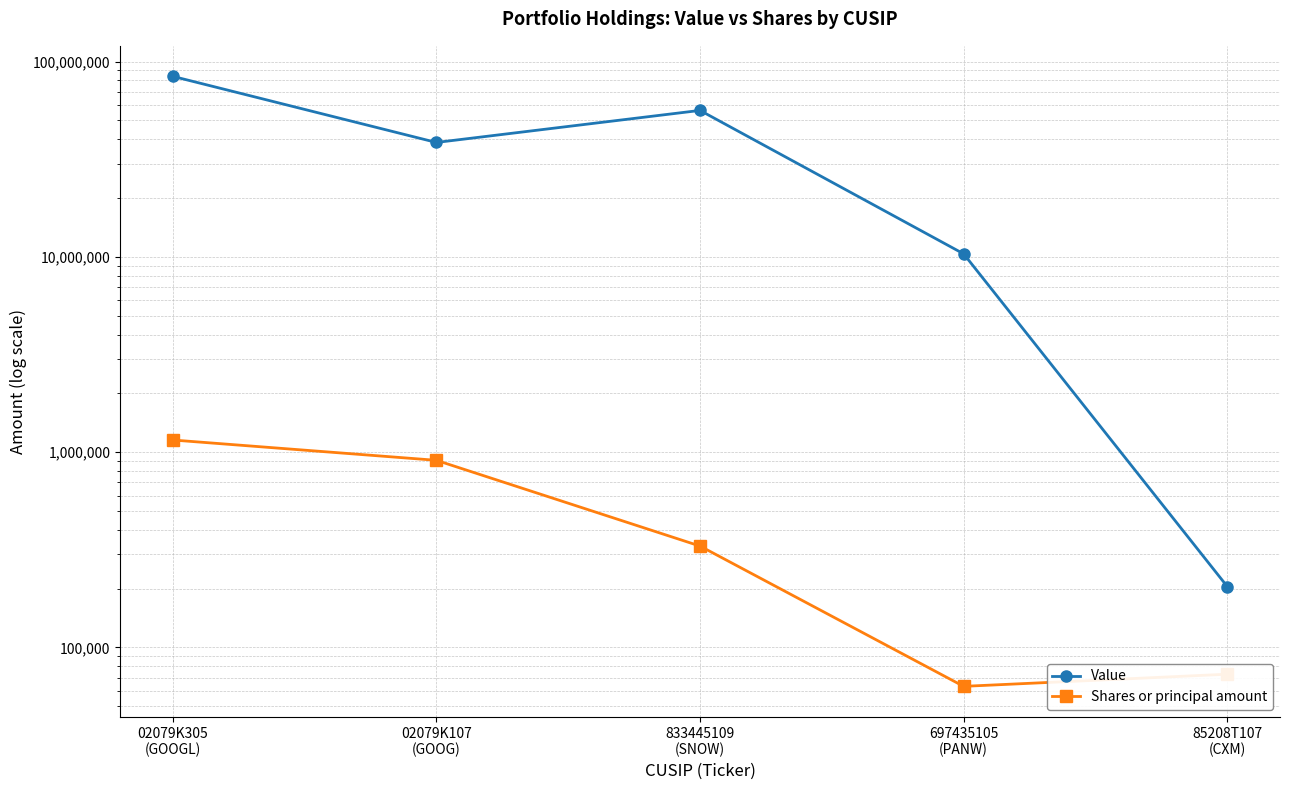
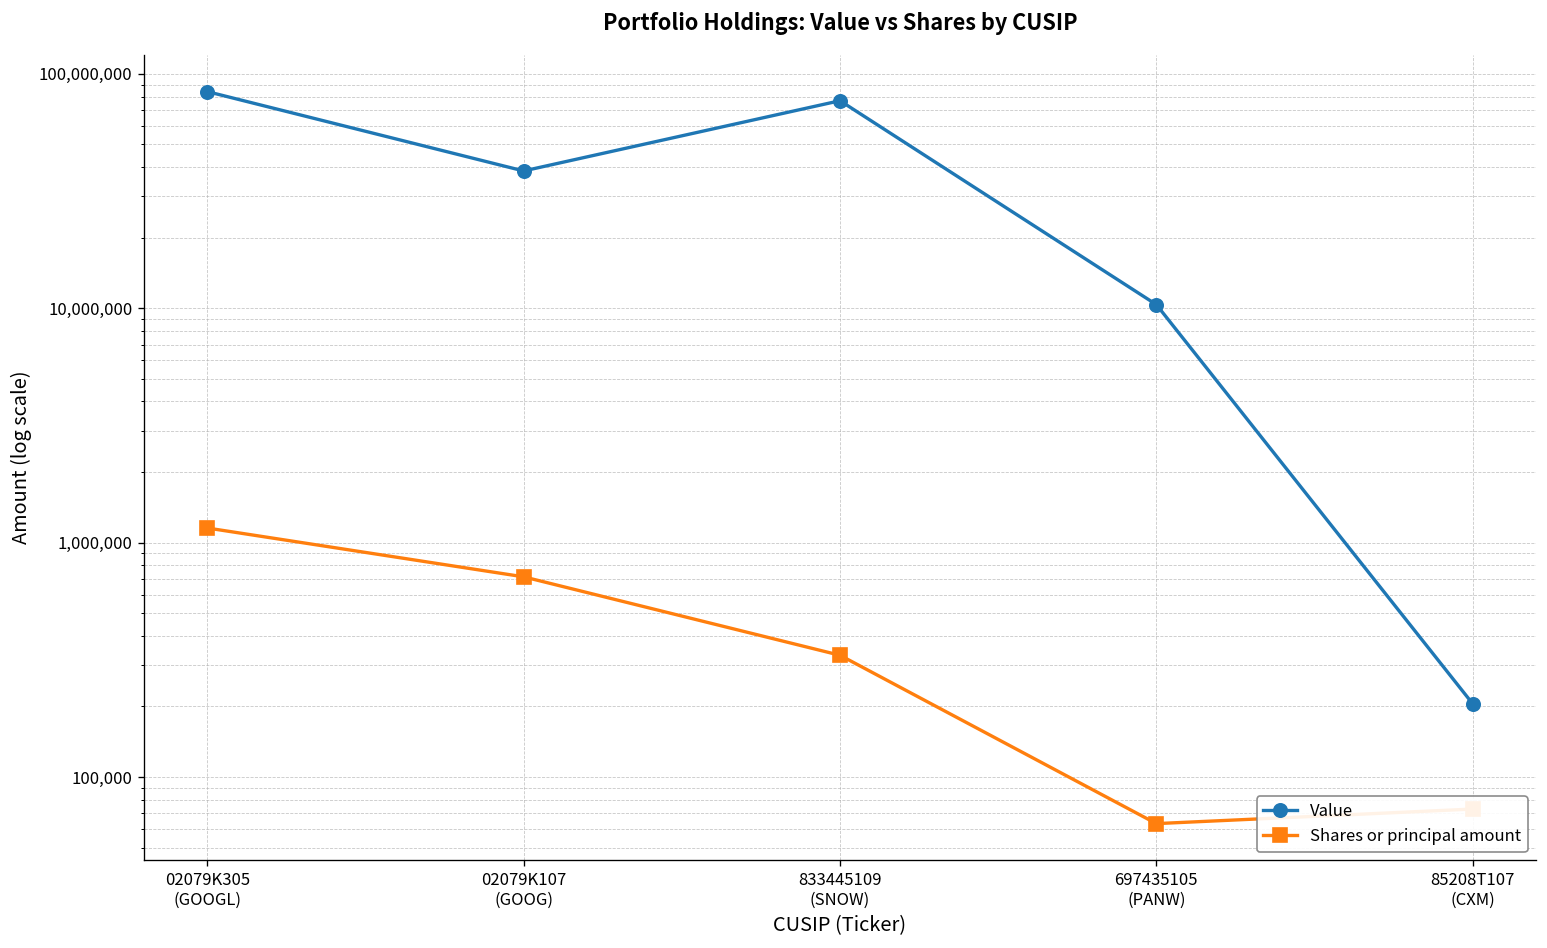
Shares or principal amount, 02079K107 (GOOG): 900,000 -> 710,000
Value, 833445109 (SNOW): 56,000,000 -> 77,000,000
